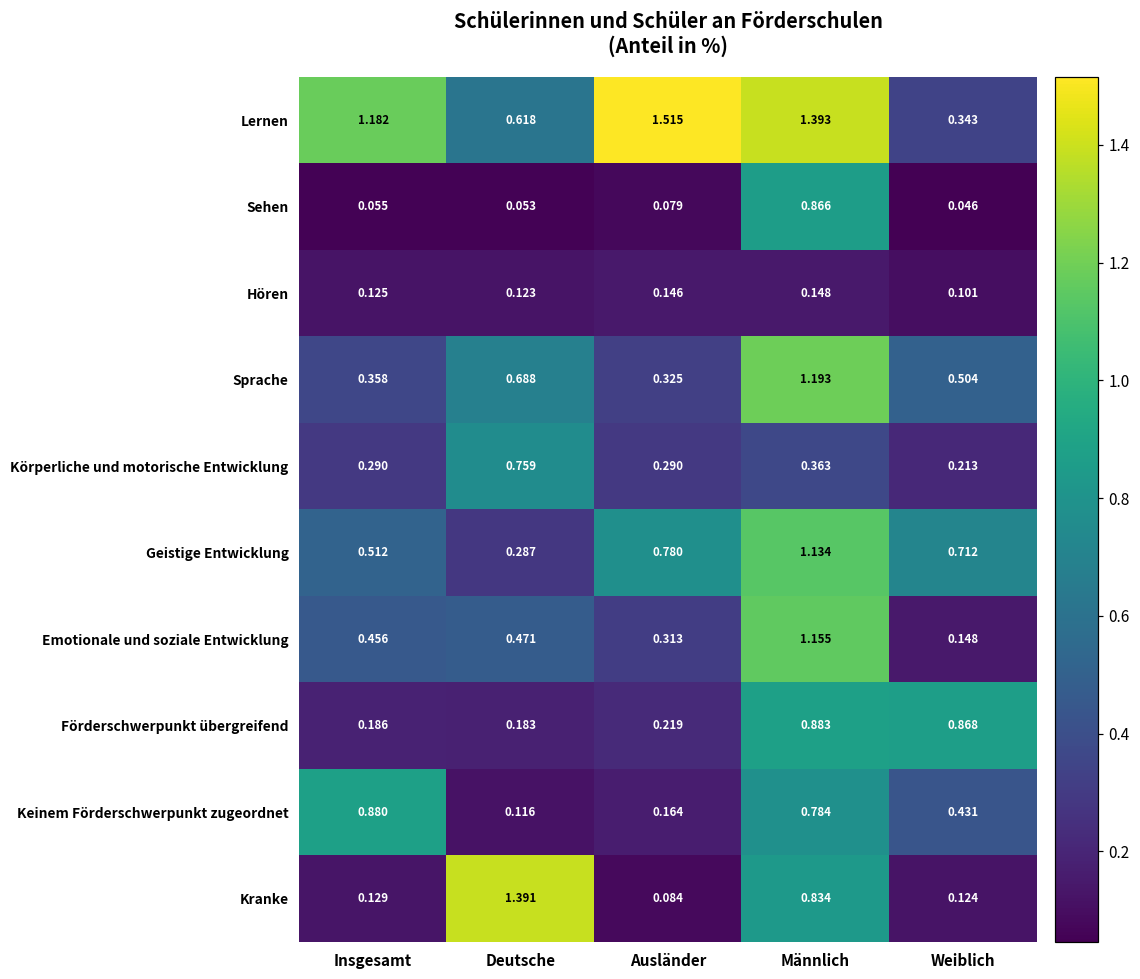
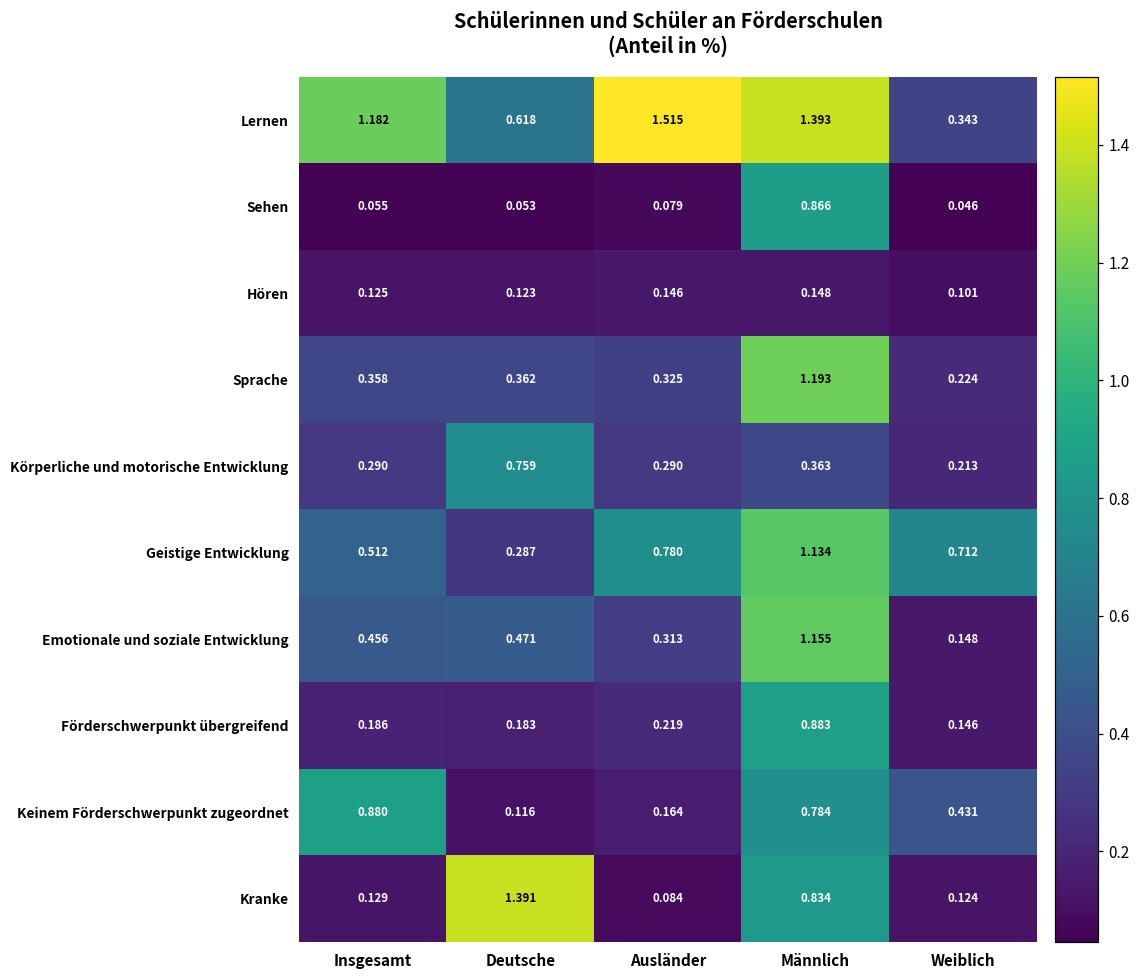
Sprache, Deutsche: 0.688 -> 0.362
Sprache, Weiblich: 0.504 -> 0.224
Förderschwerpunkt übergreifend, Weiblich: 0.868 -> 0.146
